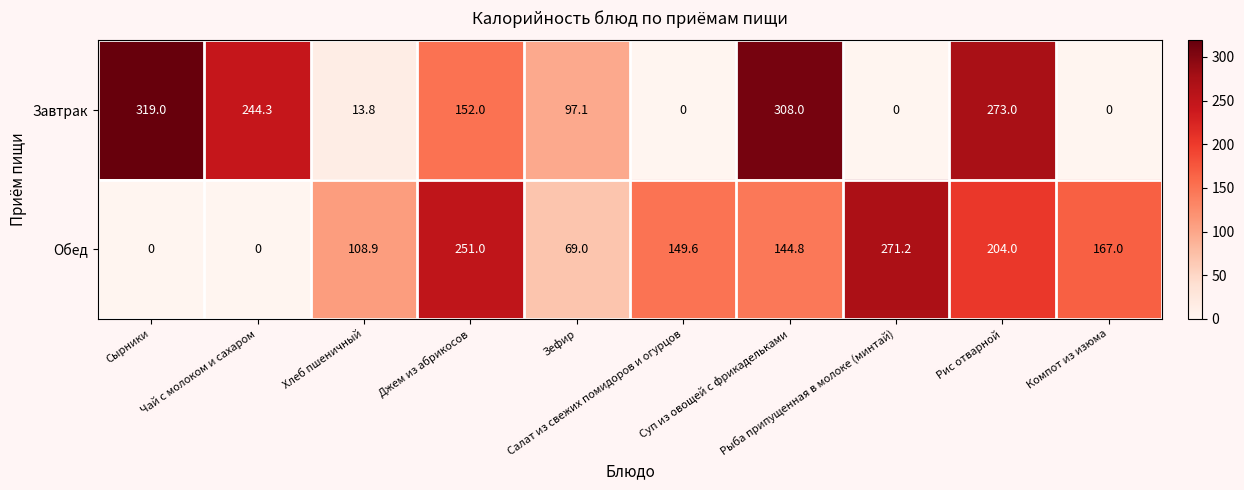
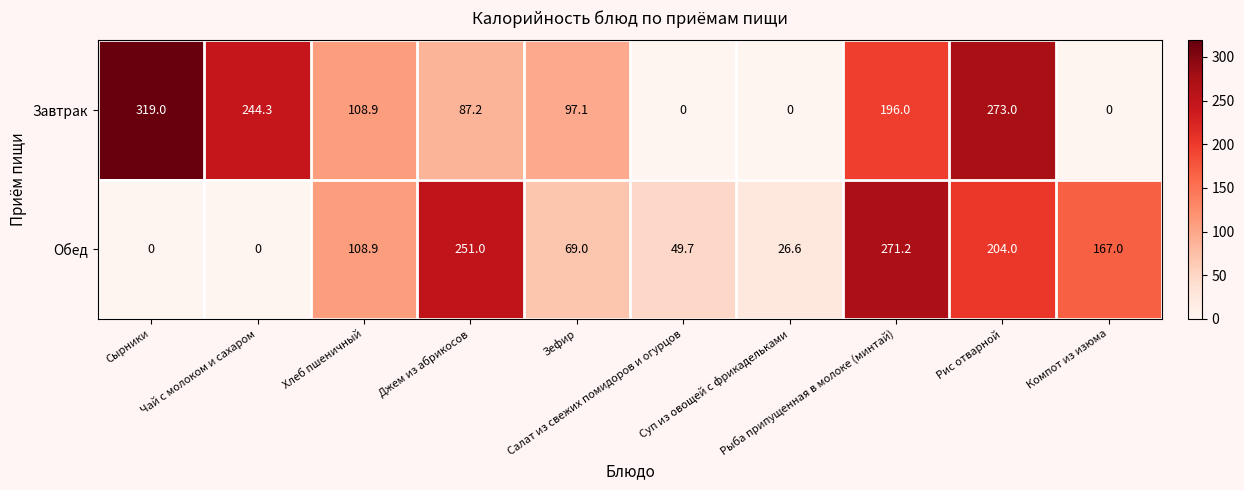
Завтрак, Хлеб пшеничный: 13.8 -> 108.9
Завтрак, Джем из абрикосов: 152.0 -> 87.2
Завтрак, Суп из овощей с фрикадельками: 308.0 -> 0
Завтрак, Рыба припущенная в молоке (минтай): 0 -> 196.0
Обед, Салат из свежих помидоров и огурцов: 149.6 -> 49.7
Обед, Суп из овощей с фрикадельками: 144.8 -> 26.6
